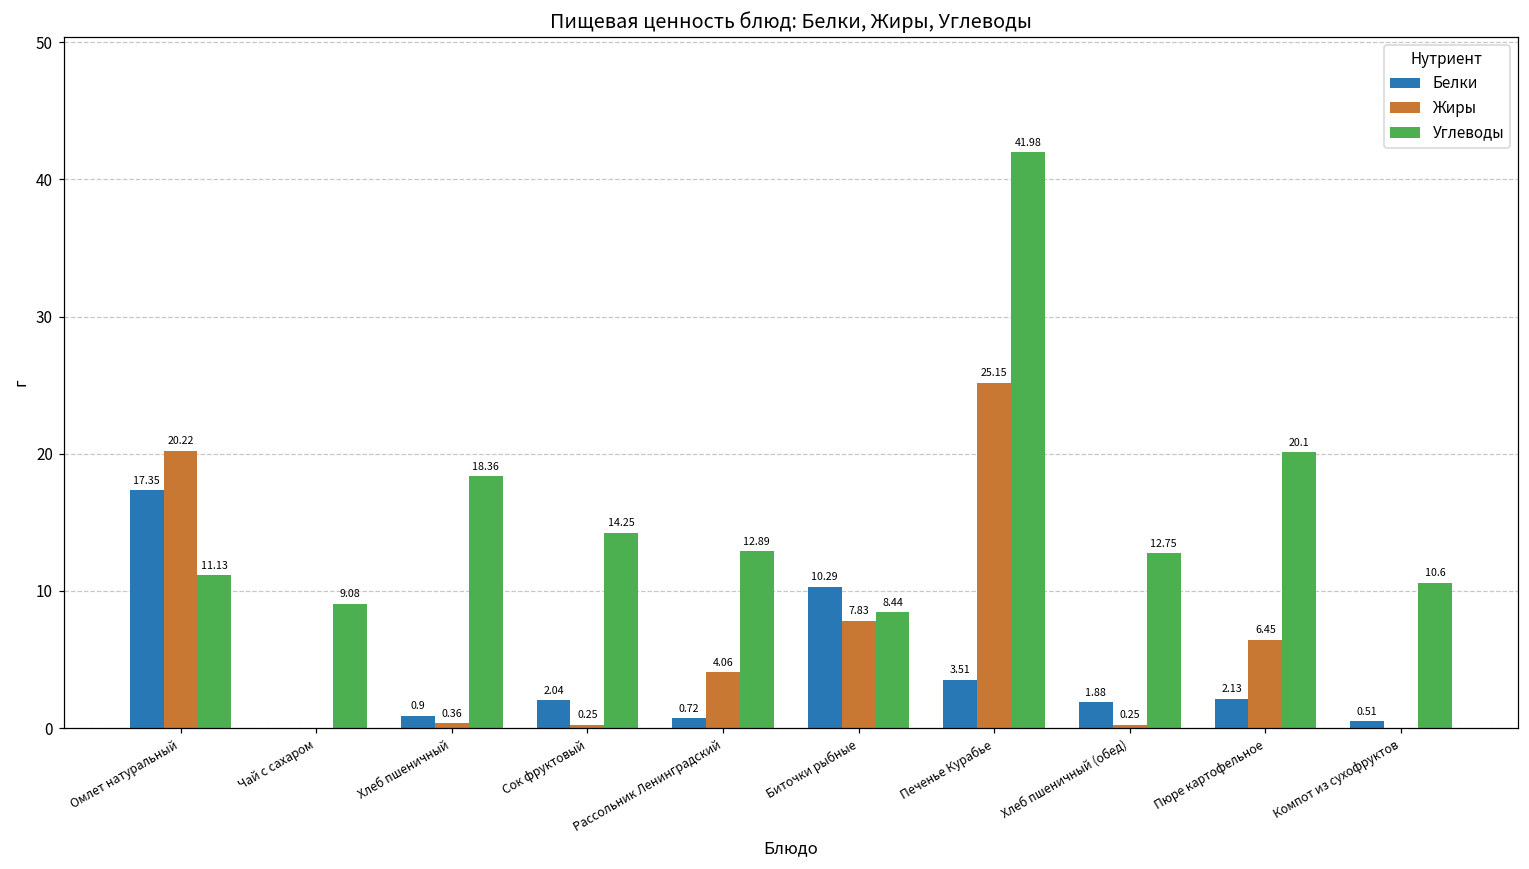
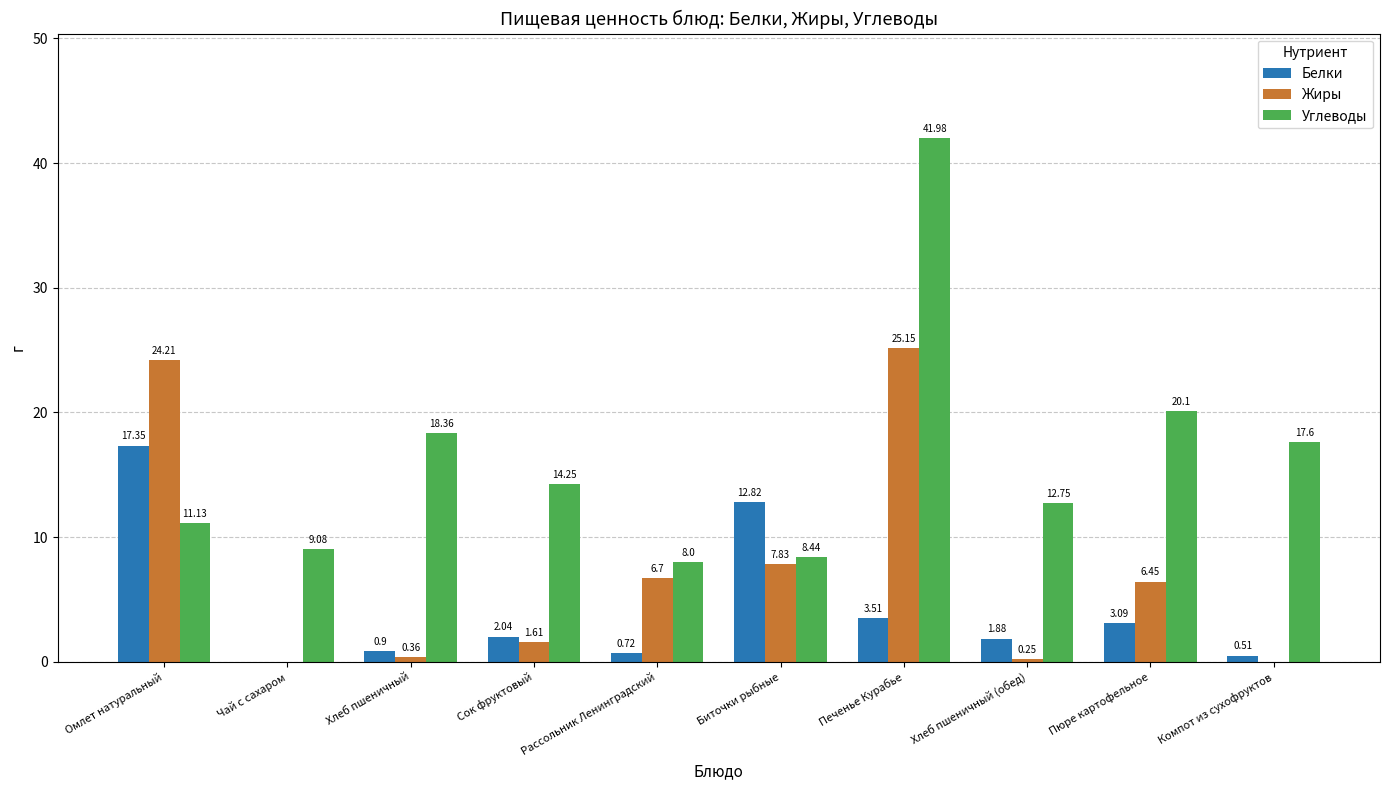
Жиры, Омлет натуральный: 20.22 -> 24.21
Жиры, Сок фруктовый: 0.25 -> 1.61
Жиры, Рассольник Ленинградский: 4.06 -> 6.7
Углеводы, Рассольник Ленинградский: 12.89 -> 8.0
Белки, Биточки рыбные: 10.29 -> 12.82
Белки, Пюре картофельное: 2.13 -> 3.09
Углеводы, Компот из сухофруктов: 10.6 -> 17.6
